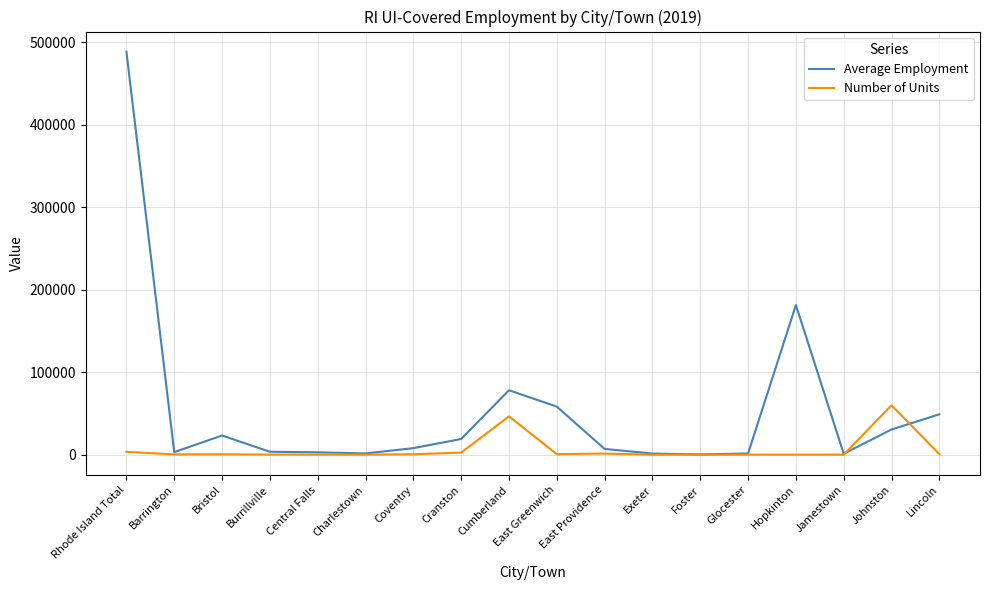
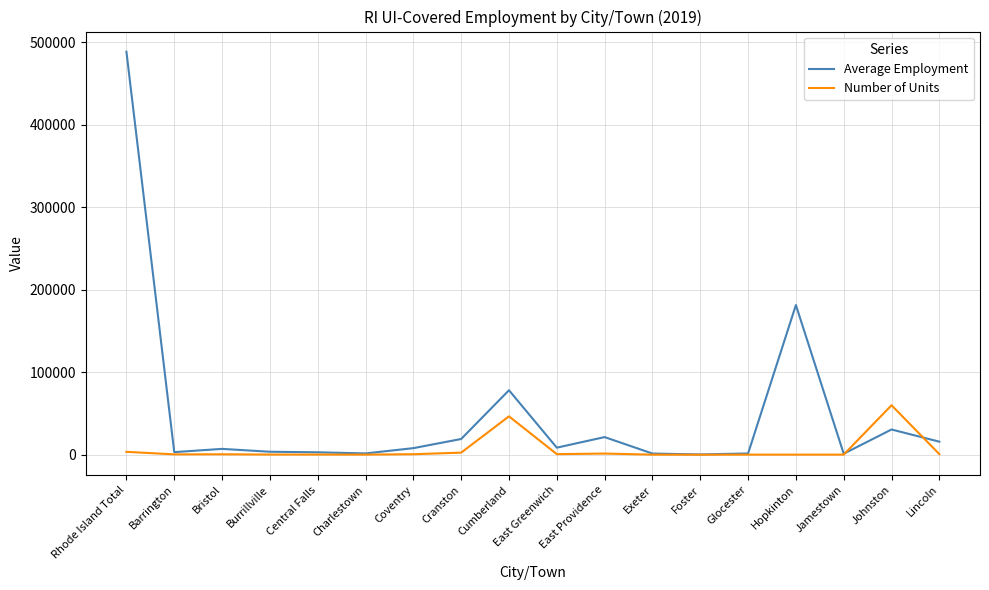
Average Employment, Bristol: 20000 -> 10000
Average Employment, East Greenwich: 60000 -> 10000
Average Employment, East Providence: 10000 -> 20000
Average Employment, Lincoln: 50000 -> 20000
